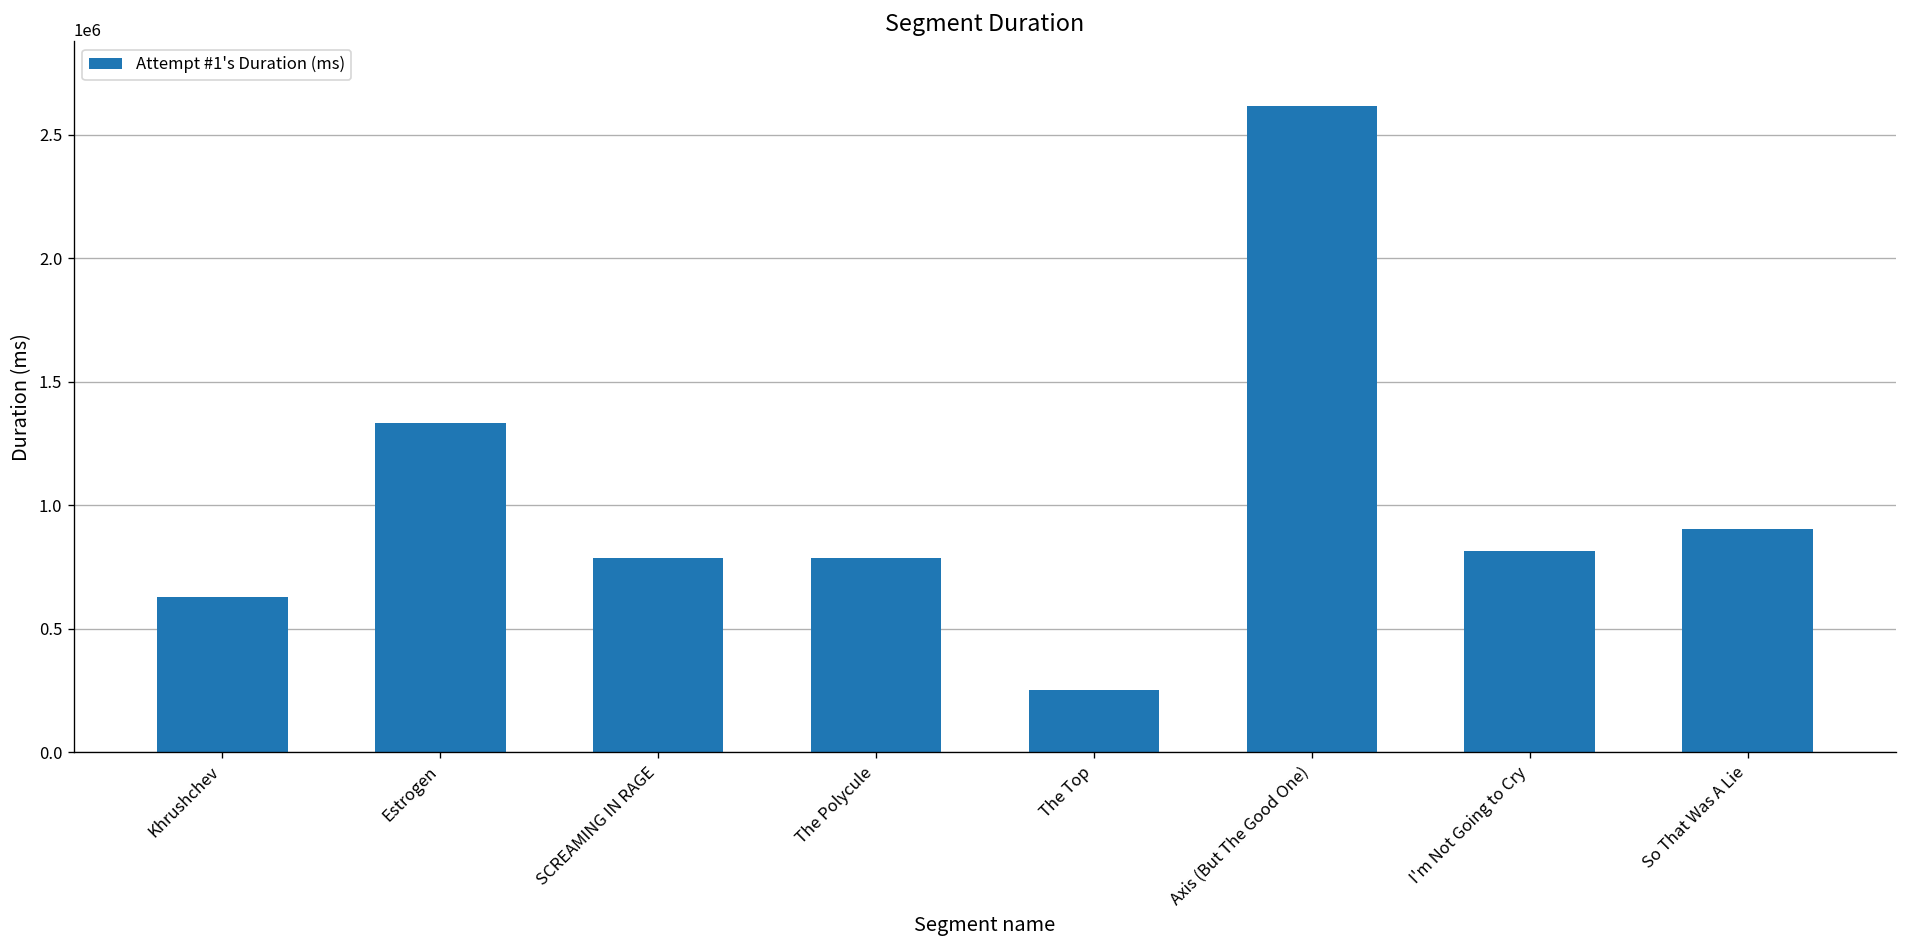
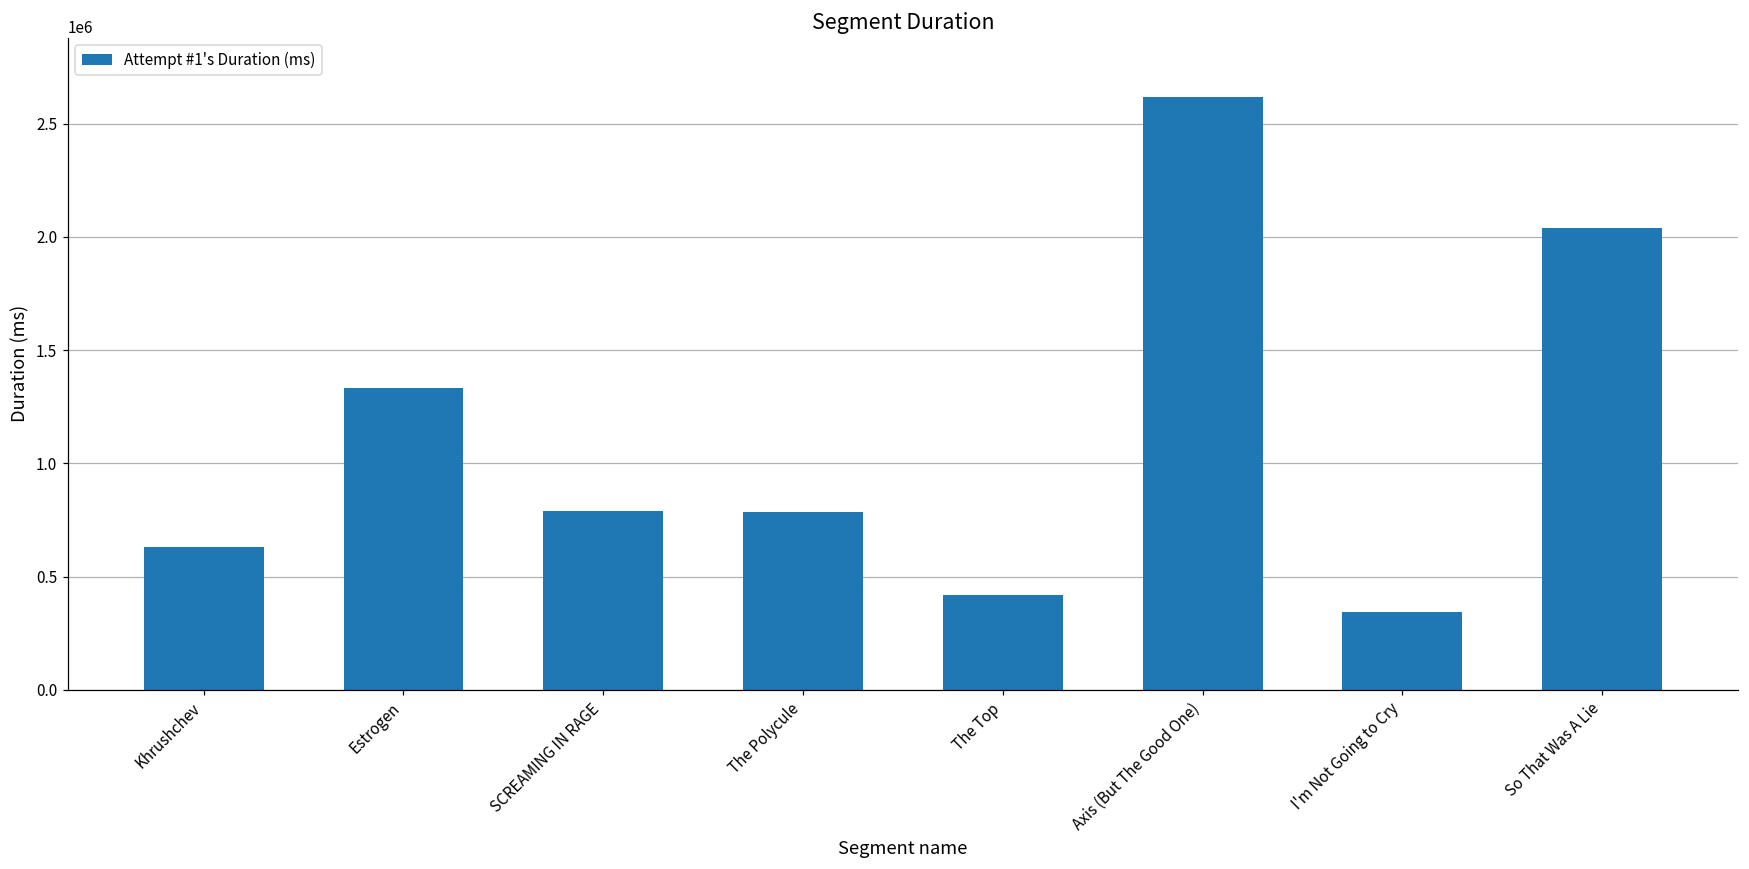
The Top: 250000 -> 420000
I'm Not Going to Cry: 820000 -> 340000
So That Was A Lie: 910000 -> 2040000
